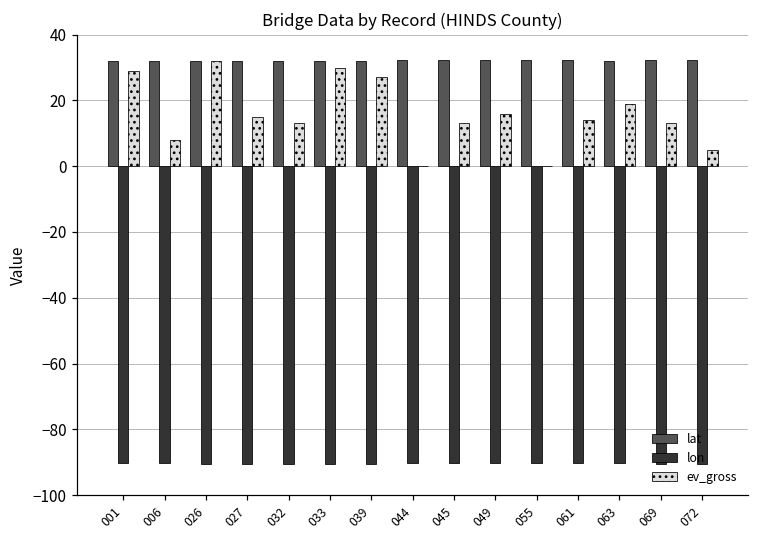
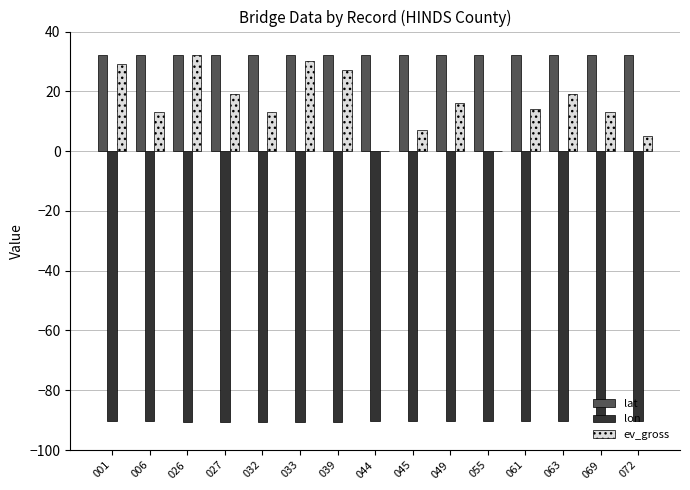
ev_gross, 006: 8 -> 13
ev_gross, 027: 15 -> 19
ev_gross, 045: 13 -> 7
